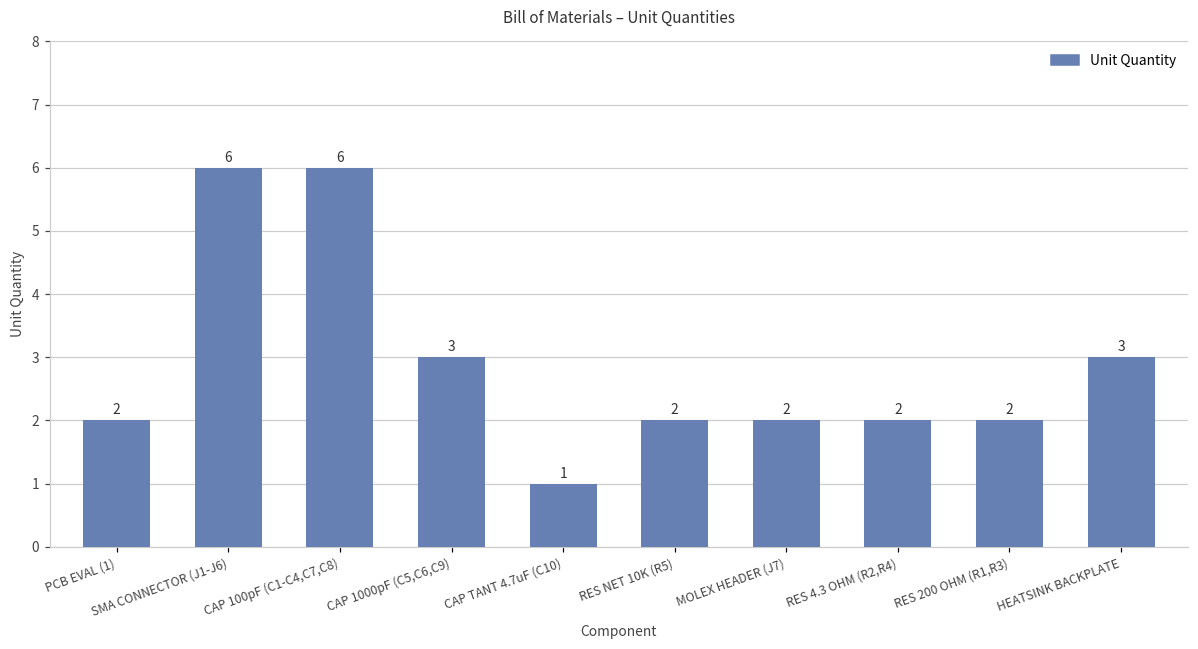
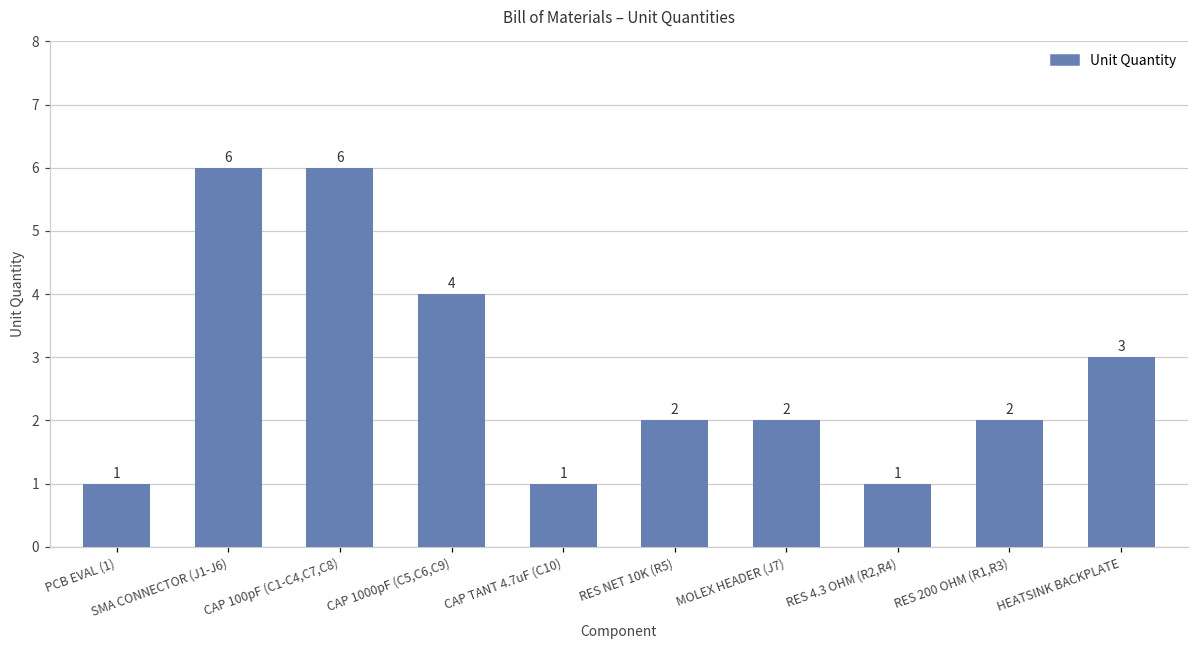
PCB EVAL (1): 2 -> 1
CAP 1000pF (C5,C6,C9): 3 -> 4
RES 4.3 OHM (R2,R4): 2 -> 1
